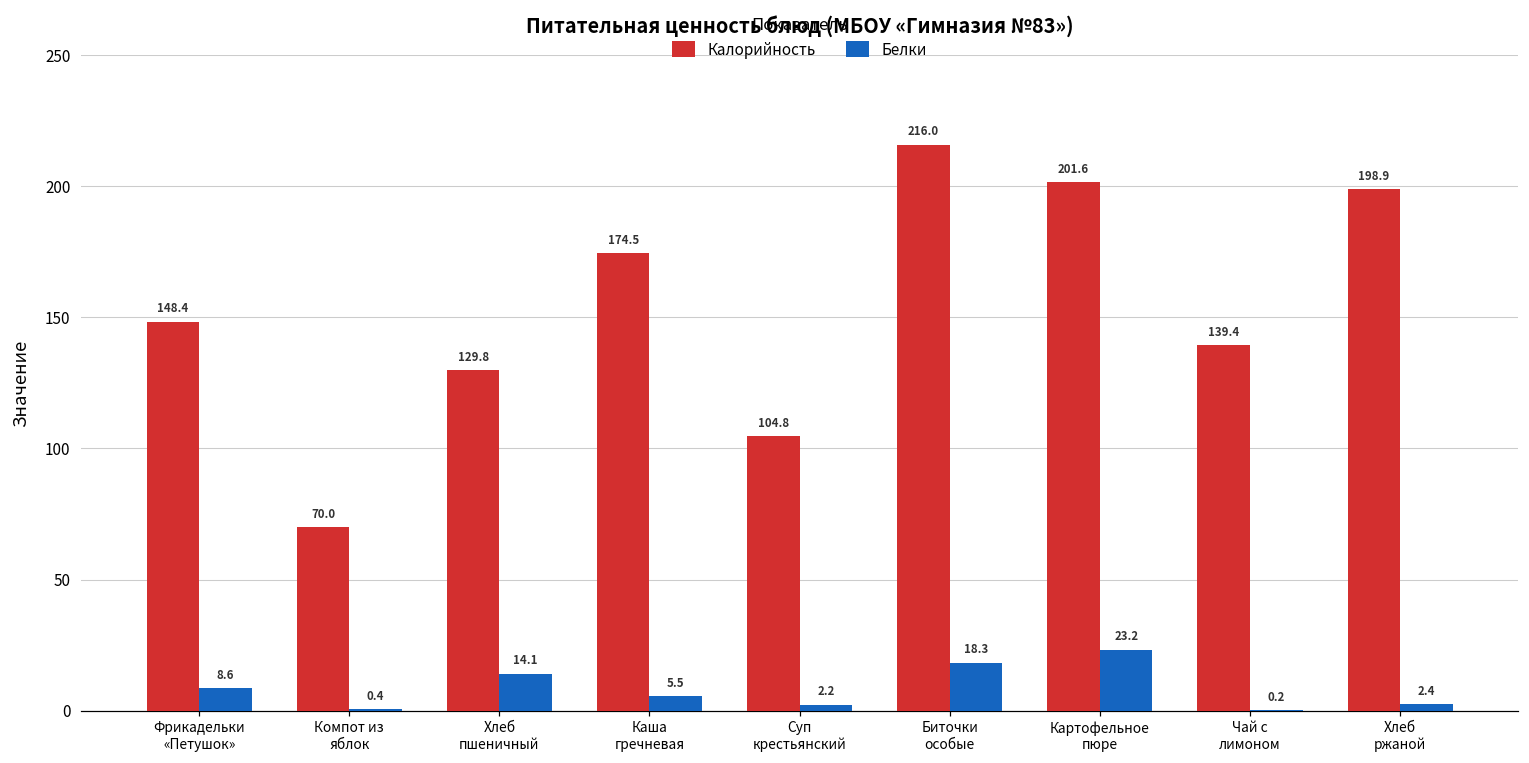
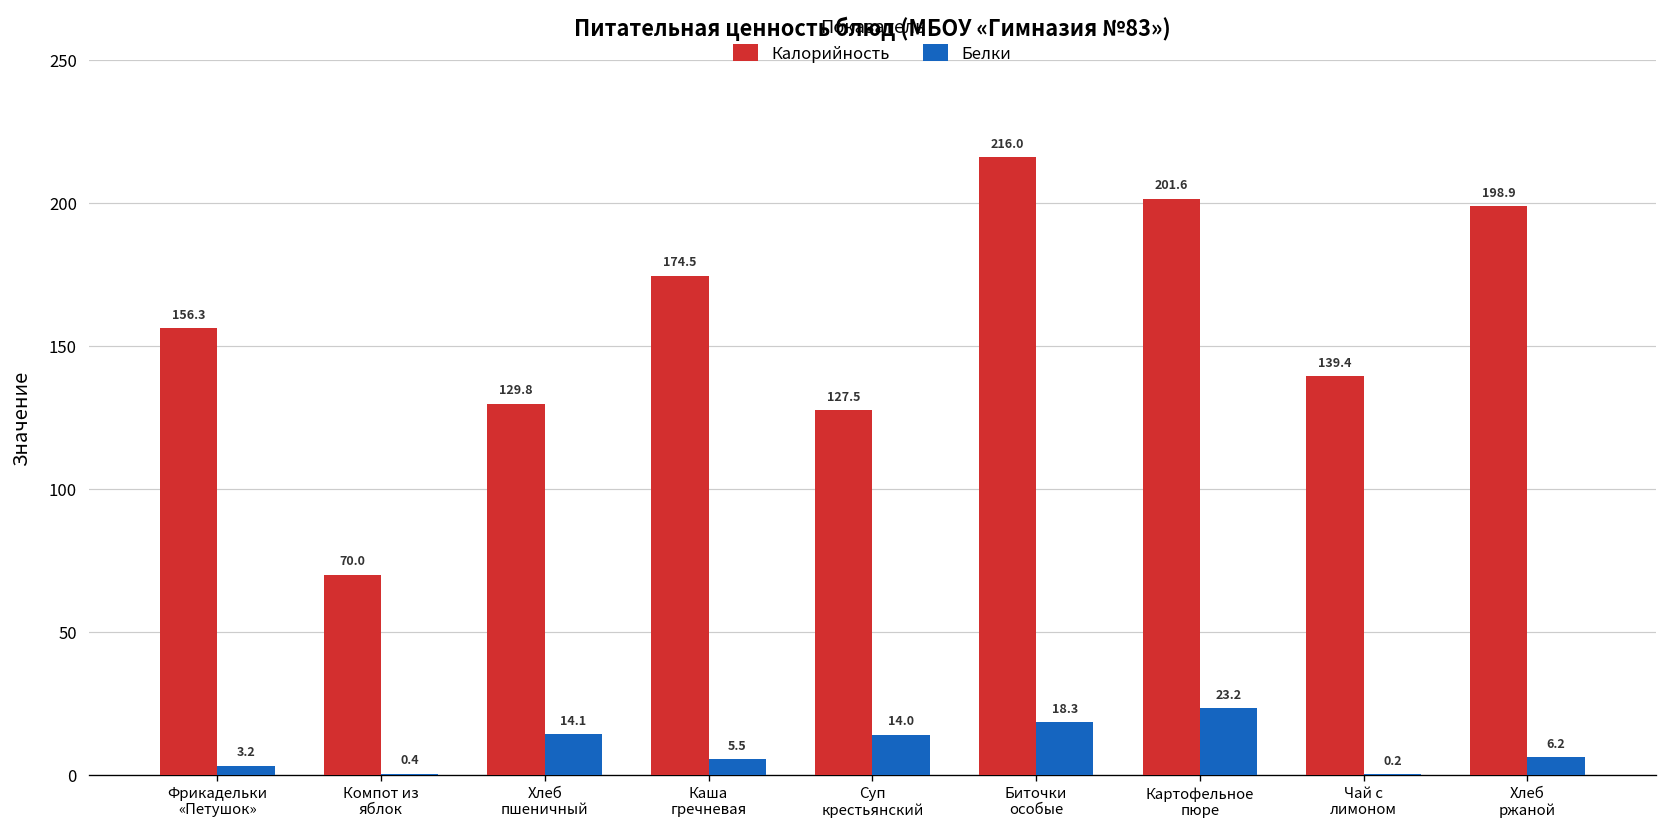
Калорийность, Фрикадельки «Петушок»: 148.4 -> 156.3
Белки, Фрикадельки «Петушок»: 8.6 -> 3.2
Калорийность, Суп крестьянский: 104.8 -> 127.5
Белки, Суп крестьянский: 2.2 -> 14.0
Белки, Хлеб ржаной: 2.4 -> 6.2
